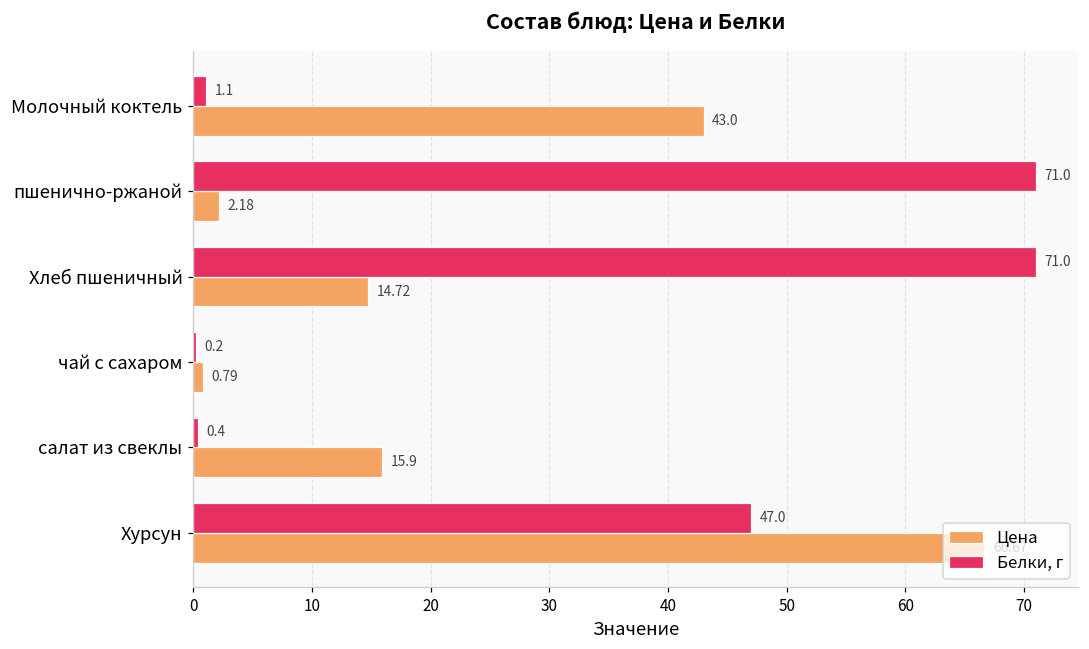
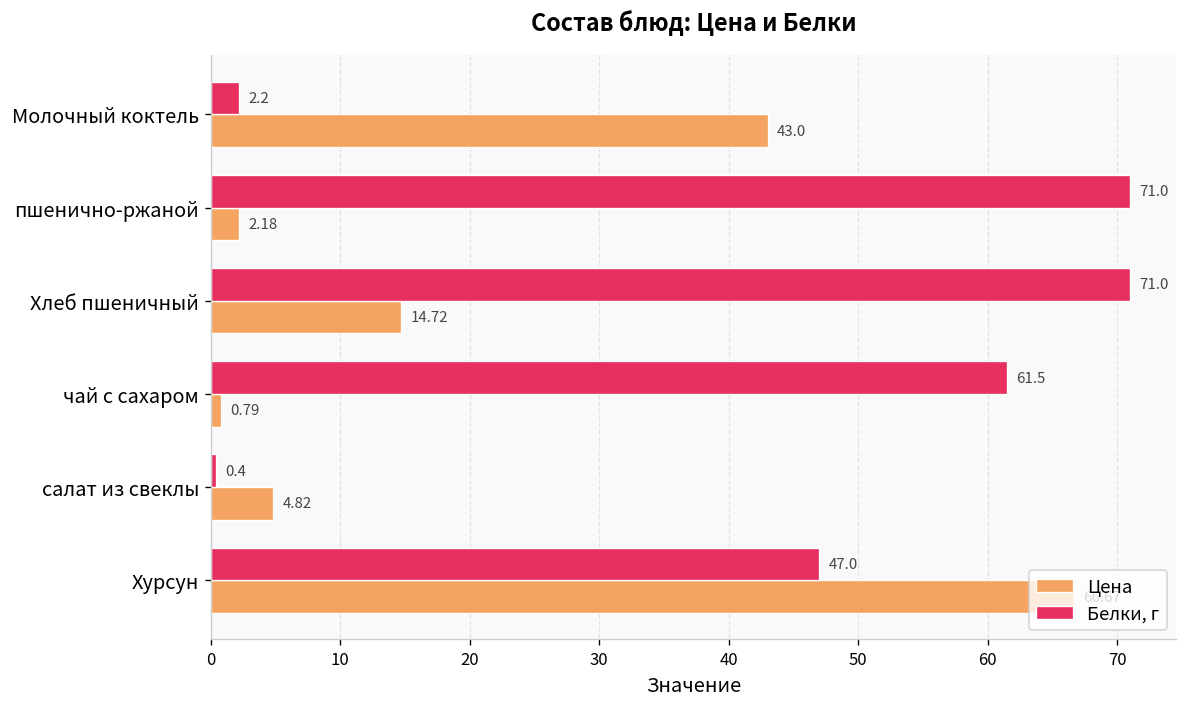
Белки, г, Молочный коктель: 1.1 -> 2.2
Белки, г, чай с сахаром: 0.2 -> 61.5
Цена, салат из свеклы: 15.9 -> 4.82
